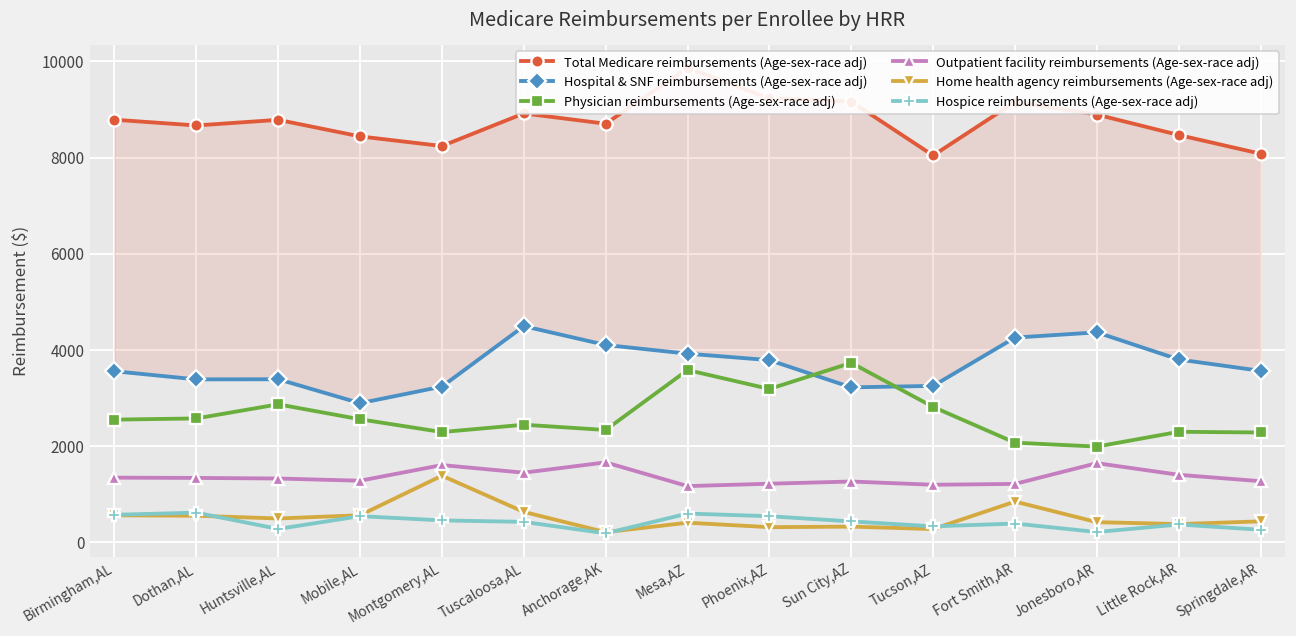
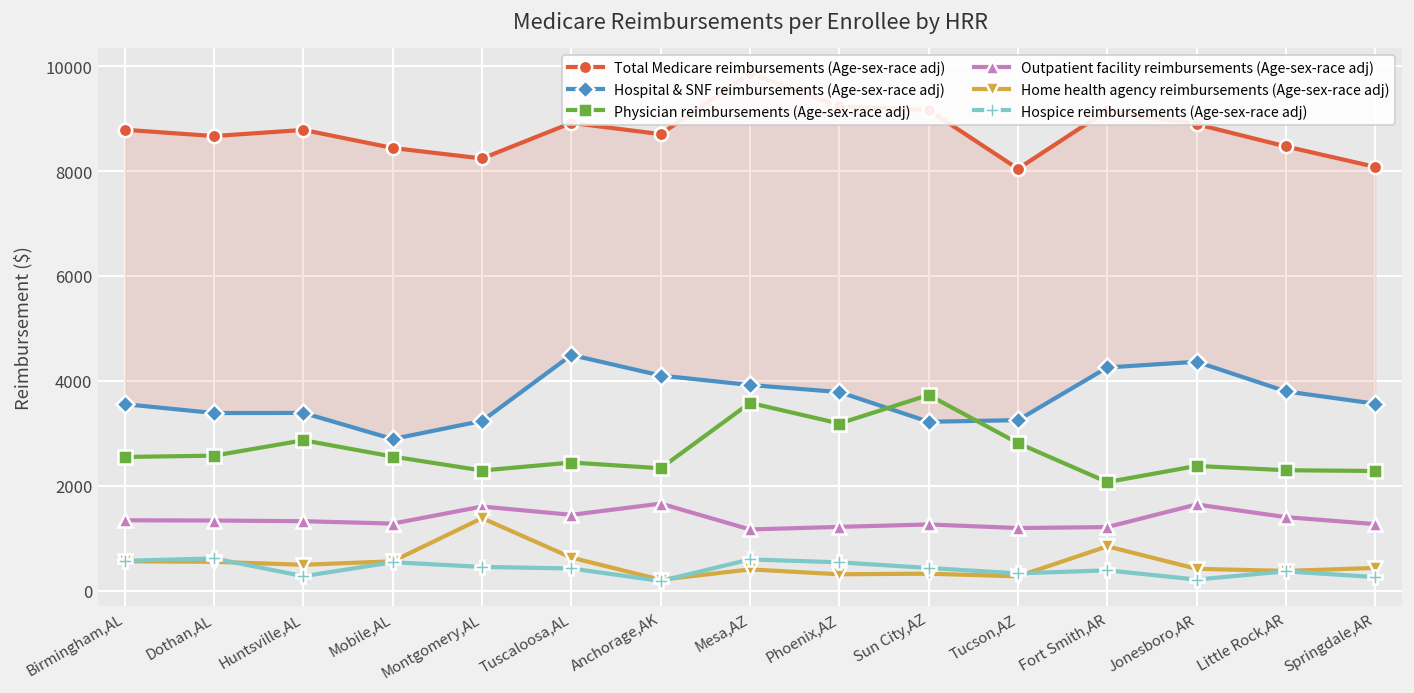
Physician reimbursements (Age-sex-race adj), Jonesboro,AR: 2000 -> 2400
